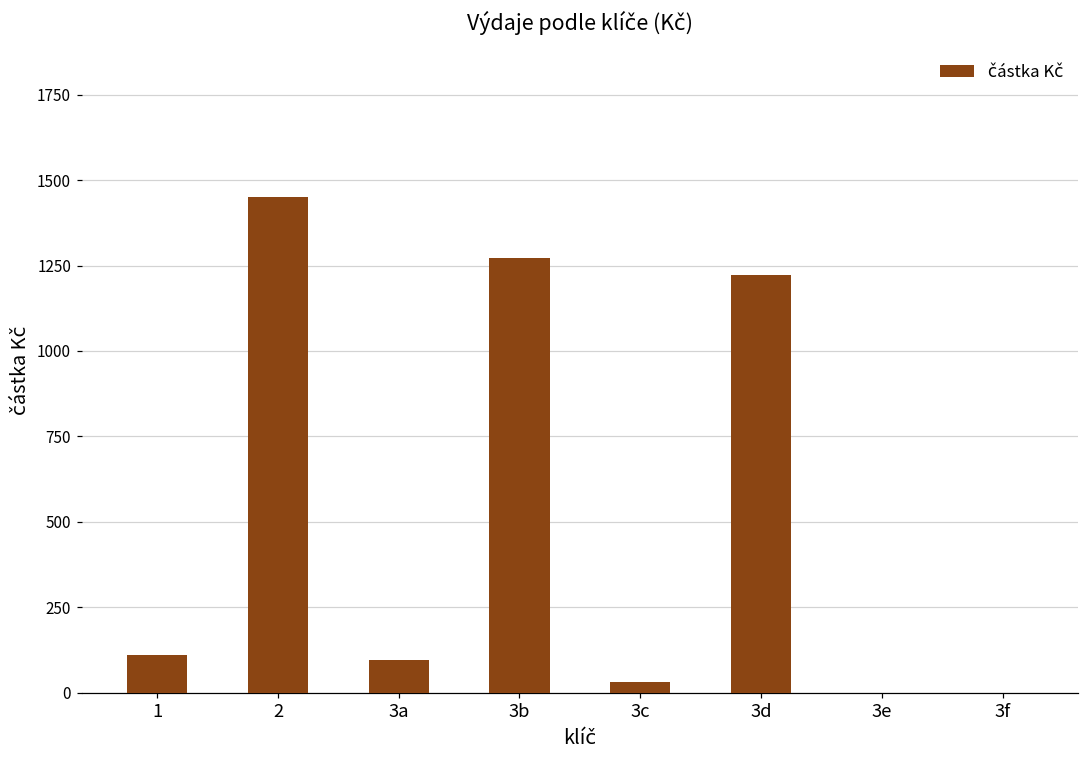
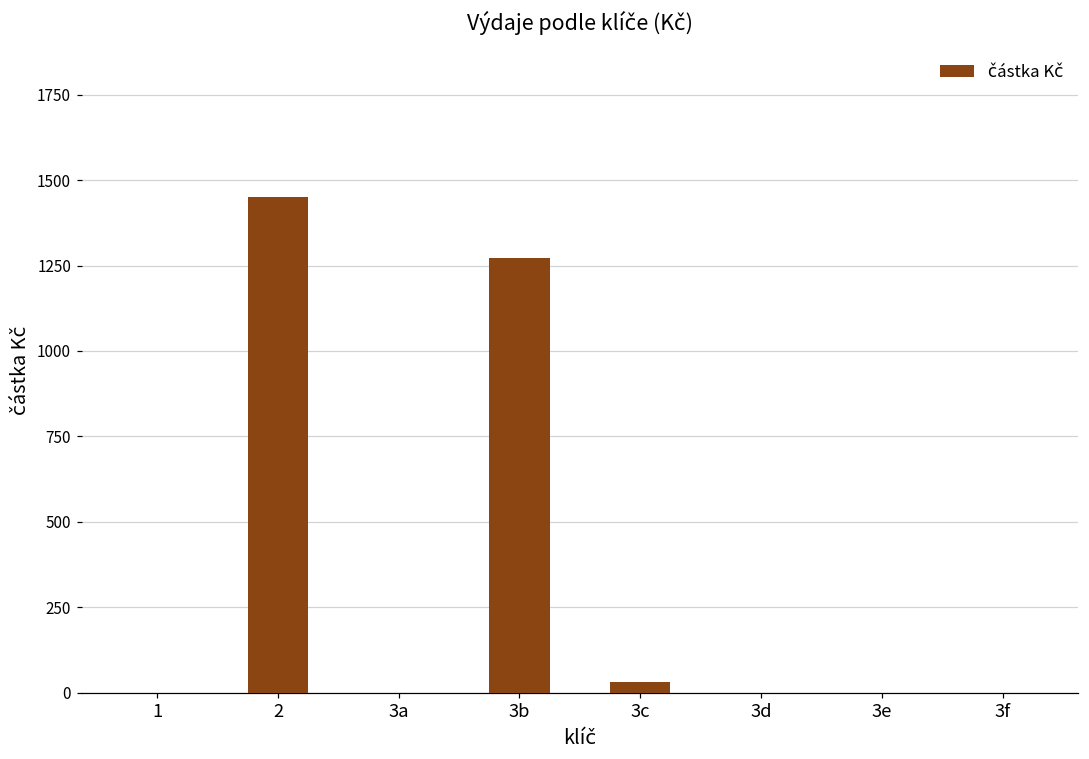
1: 110 -> 0
3a: 100 -> 0
3d: 1220 -> 0
